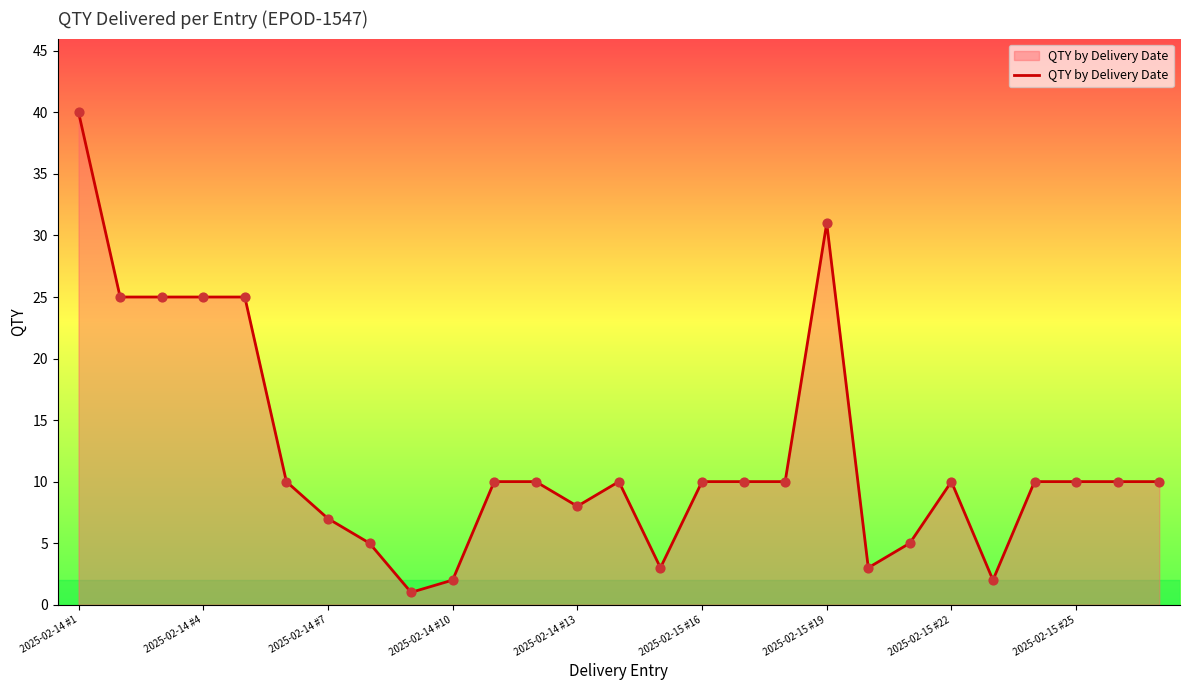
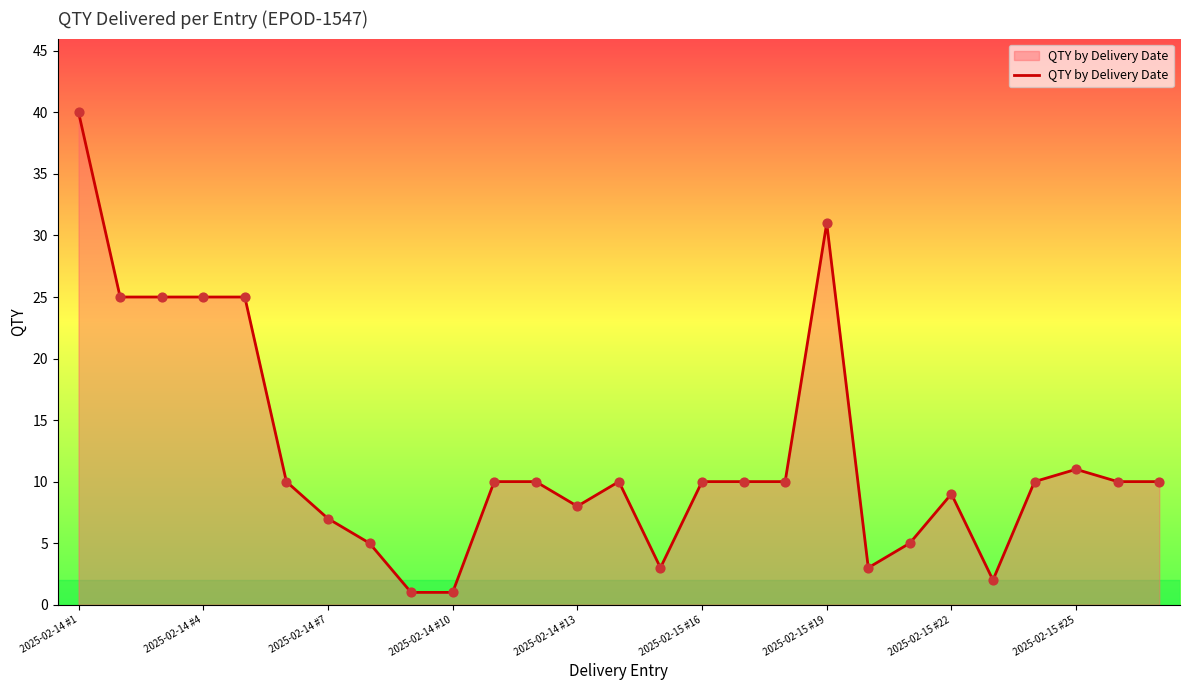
2025-02-14 #10: 2 -> 1
2025-02-15 #22: 10 -> 9
2025-02-15 #25: 10 -> 11
